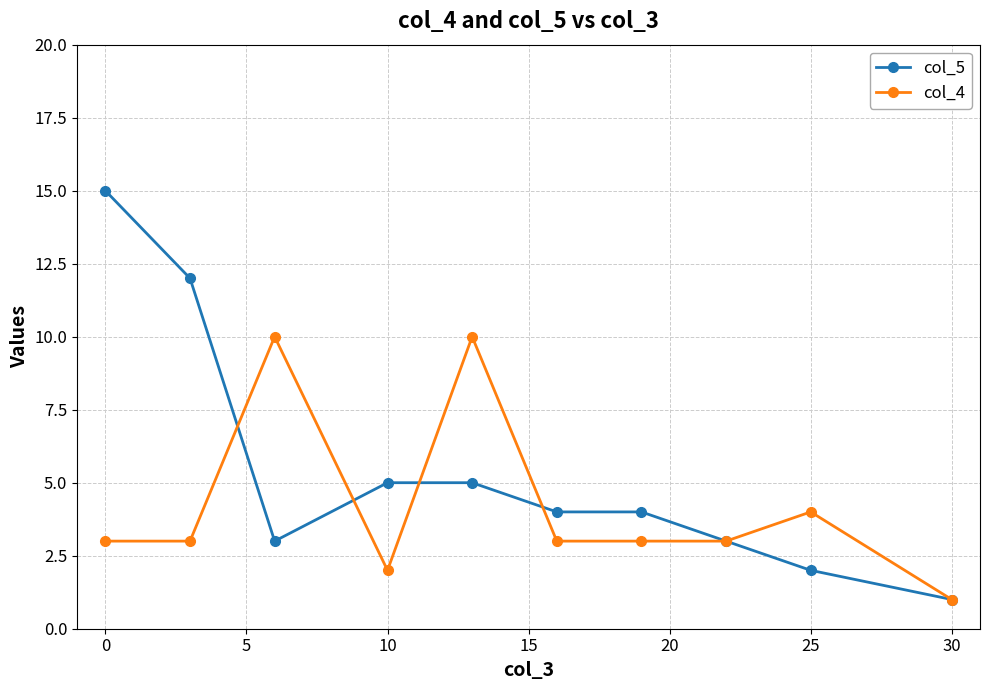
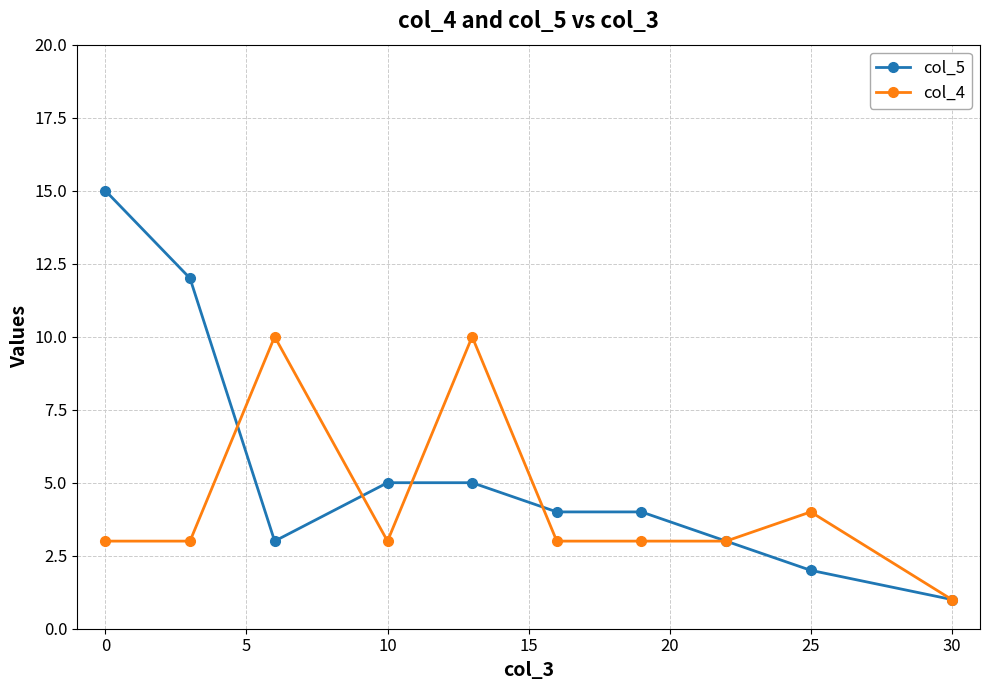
col_4, 10: 2 -> 3
